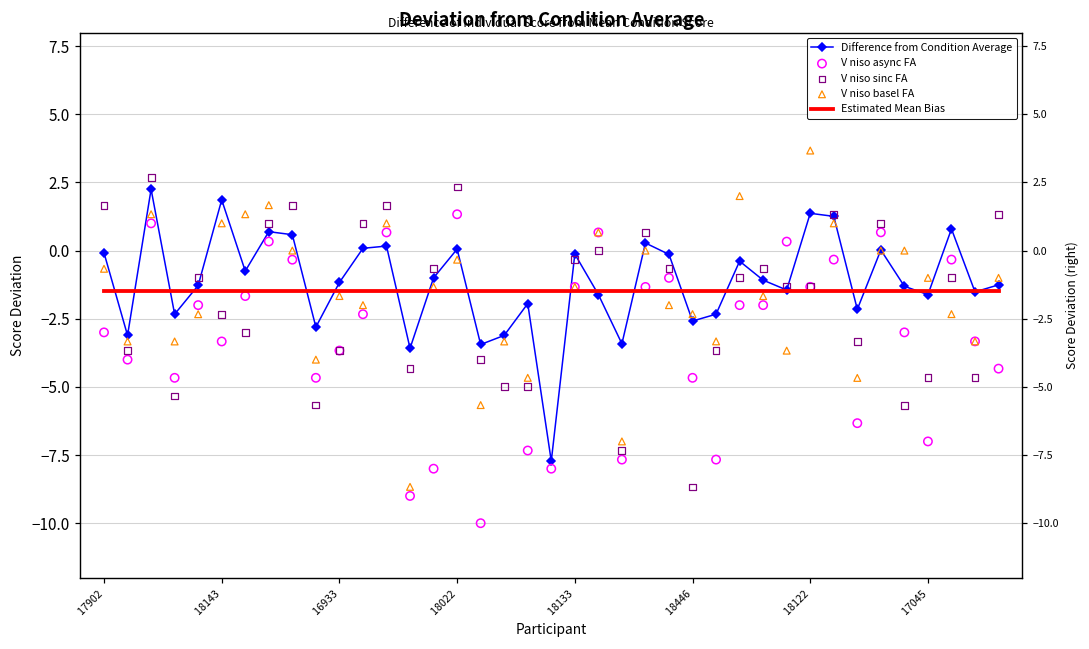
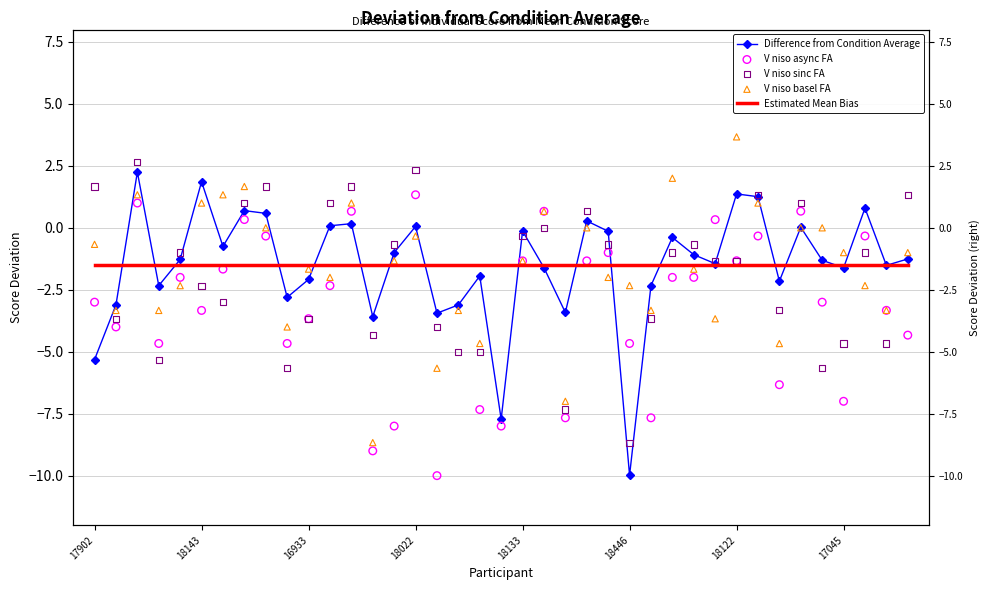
Difference from Condition Average, 17902: -0.1 -> -5.3
Difference from Condition Average, 16933: -1.2 -> -2.1
Difference from Condition Average, 18446: -2.6 -> -10.0
